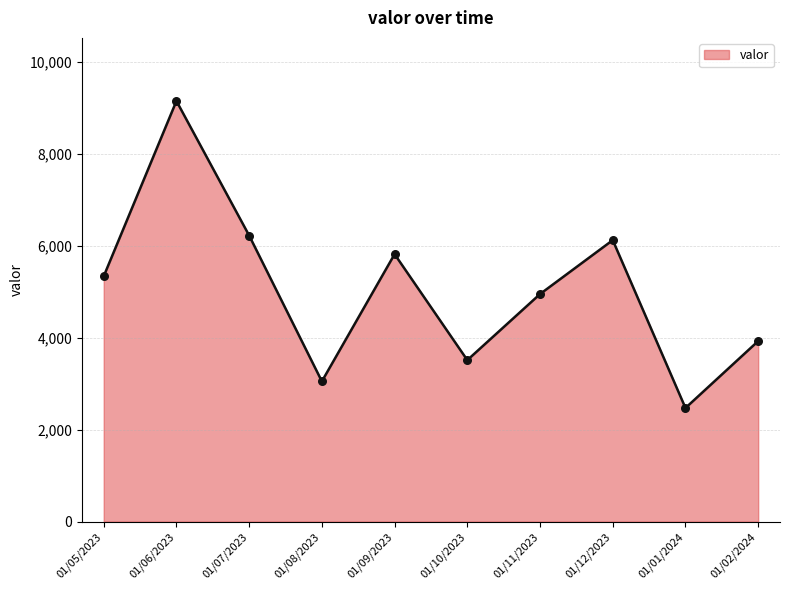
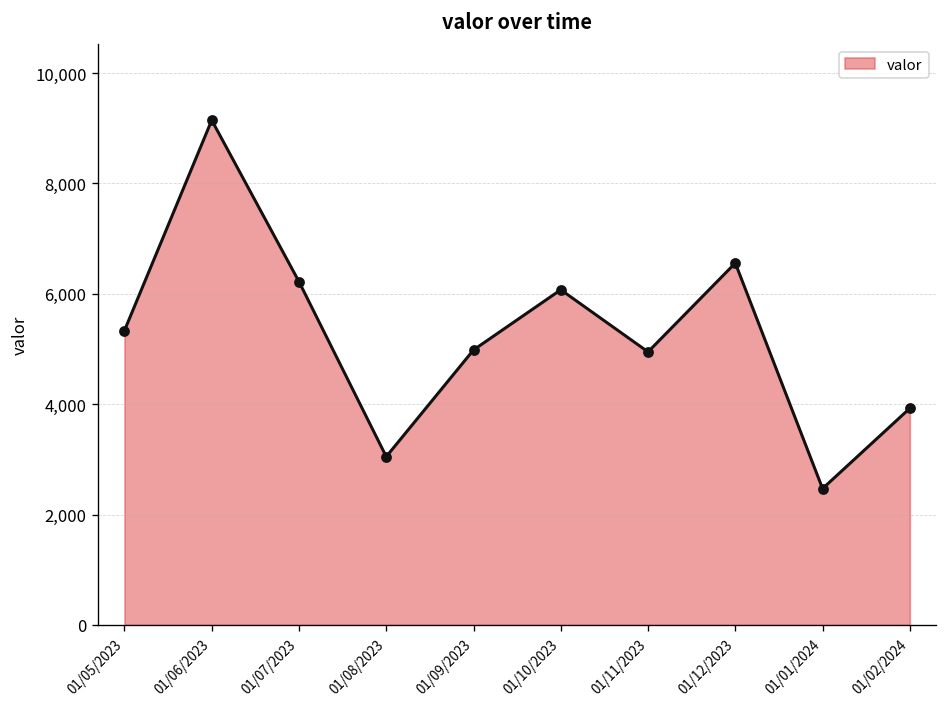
01/09/2023: 5,800 -> 5,000
01/10/2023: 3,500 -> 6,100
01/12/2023: 6,100 -> 6,600
